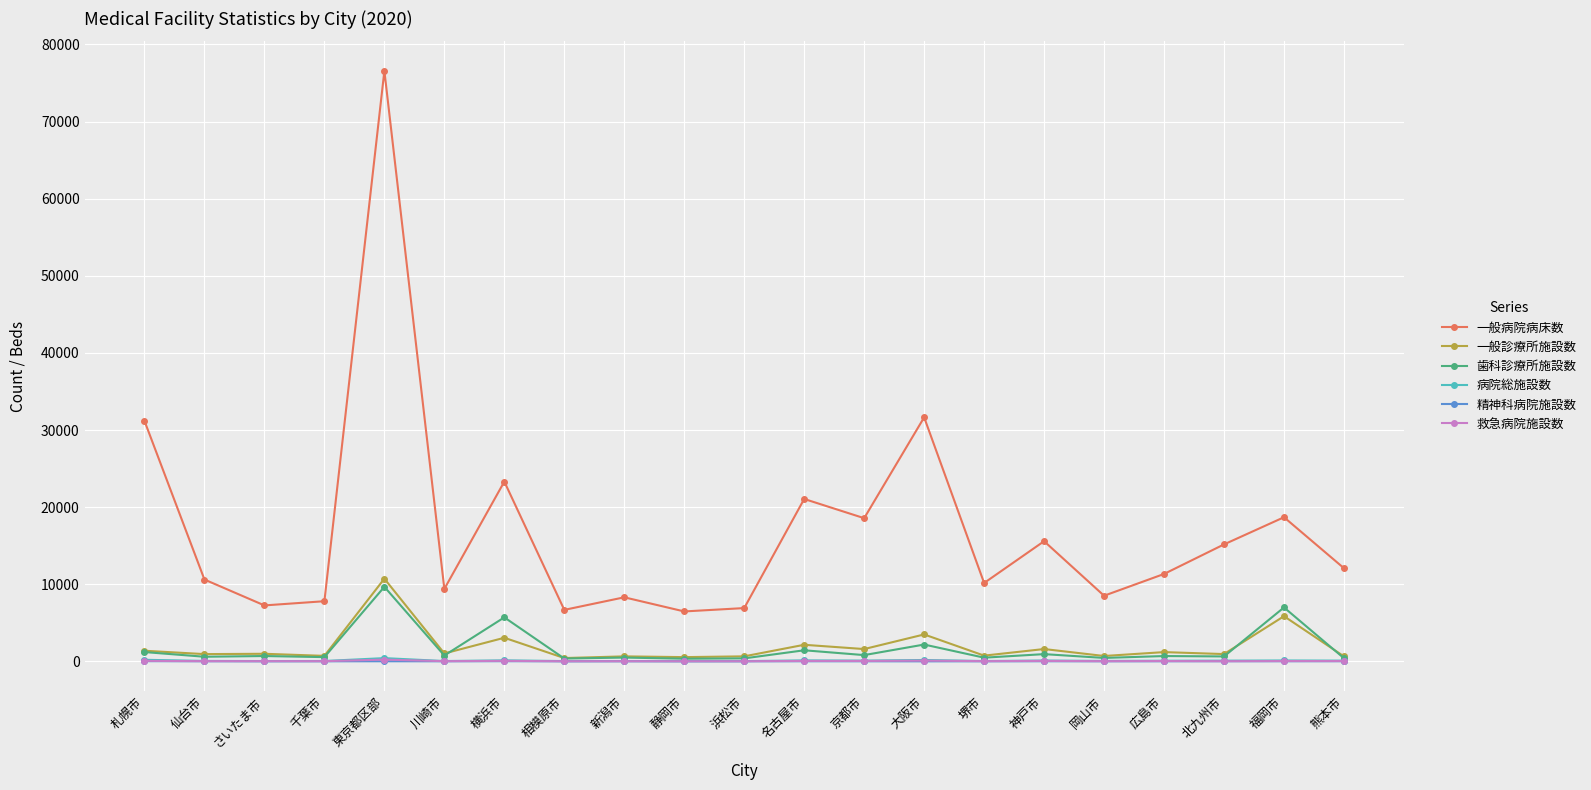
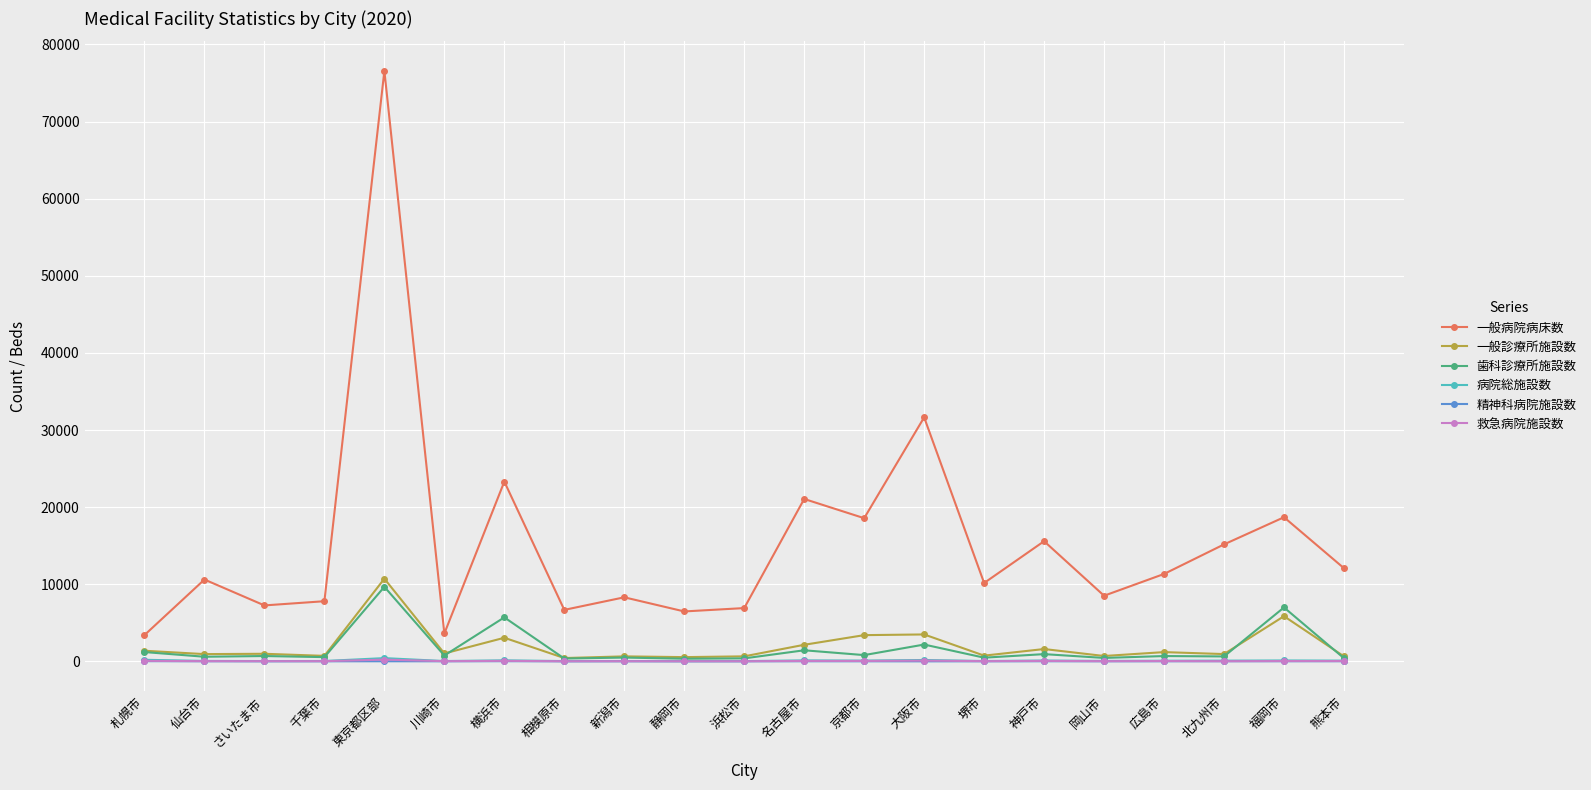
一般病院病床数, 札幌市: 31000 -> 3000
一般病院病床数, 川崎市: 9000 -> 4000
一般診療所施設数, 京都市: 2000 -> 3000
